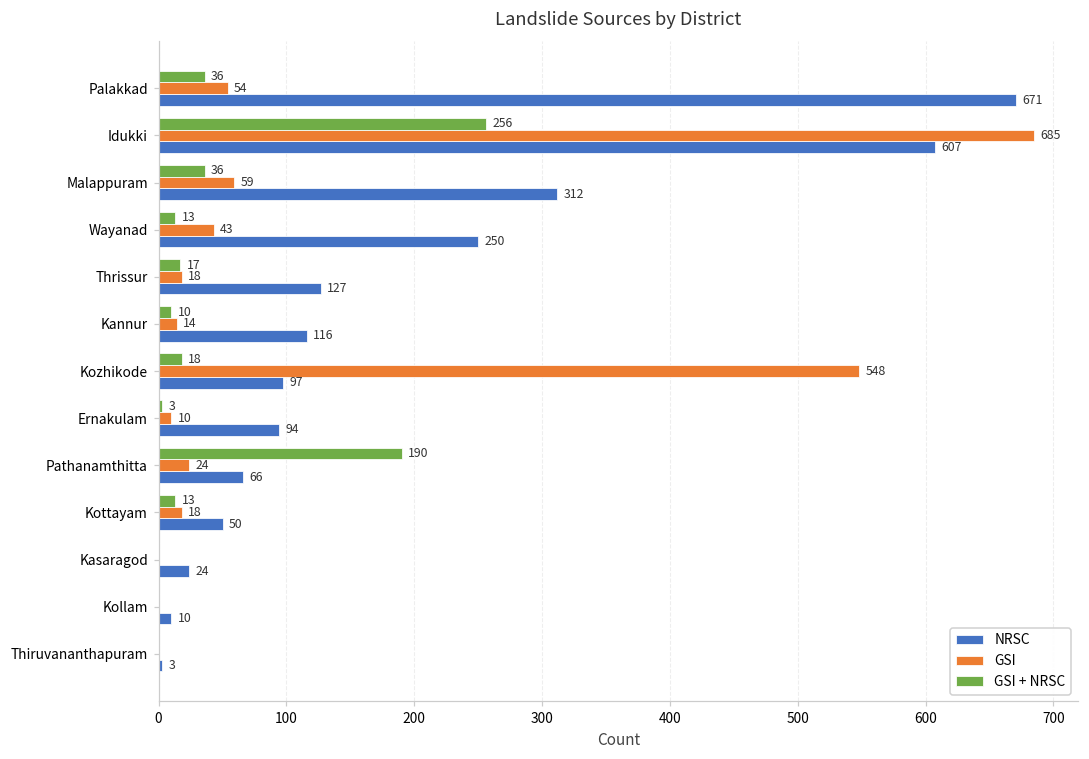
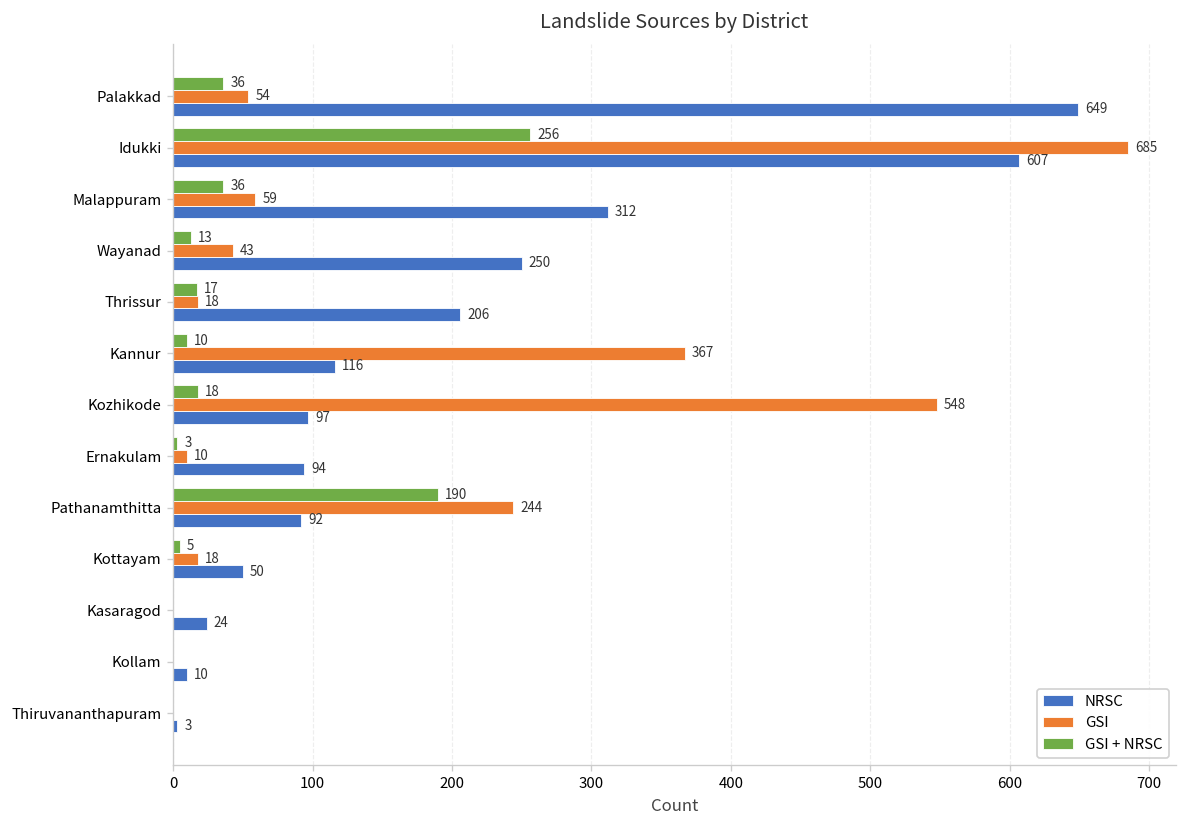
NRSC, Palakkad: 671 -> 649
NRSC, Thrissur: 127 -> 206
GSI, Kannur: 14 -> 367
GSI, Pathanamthitta: 24 -> 244
NRSC, Pathanamthitta: 66 -> 92
GSI + NRSC, Kottayam: 13 -> 5
